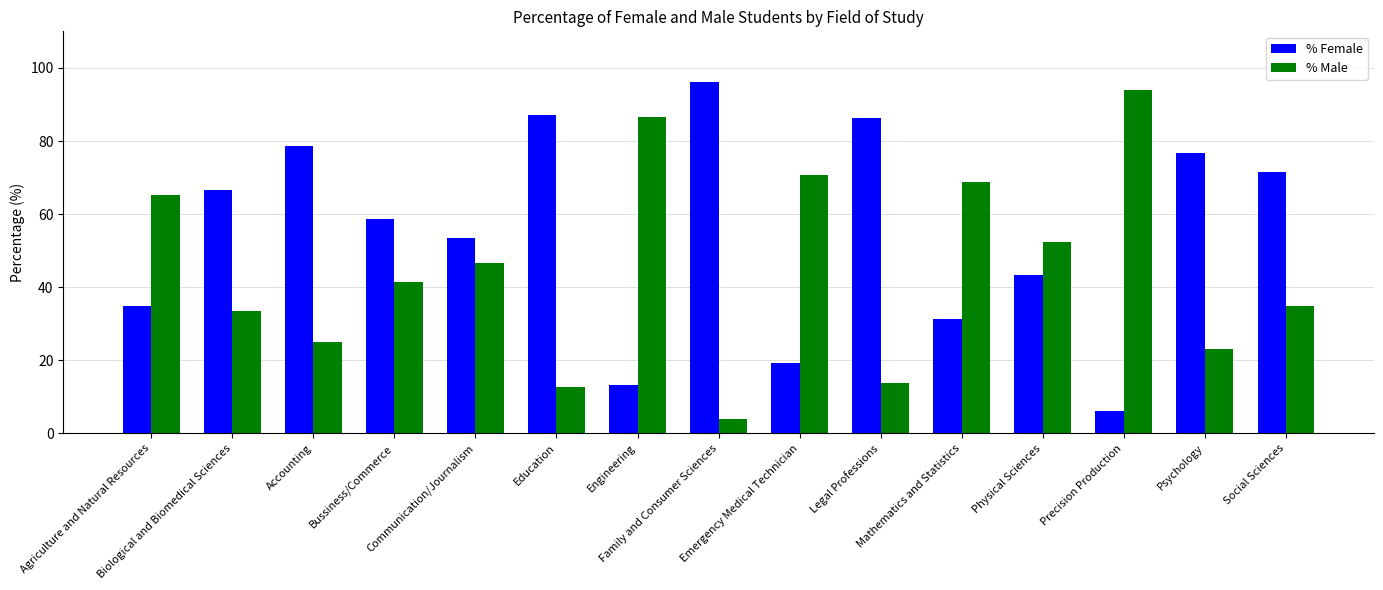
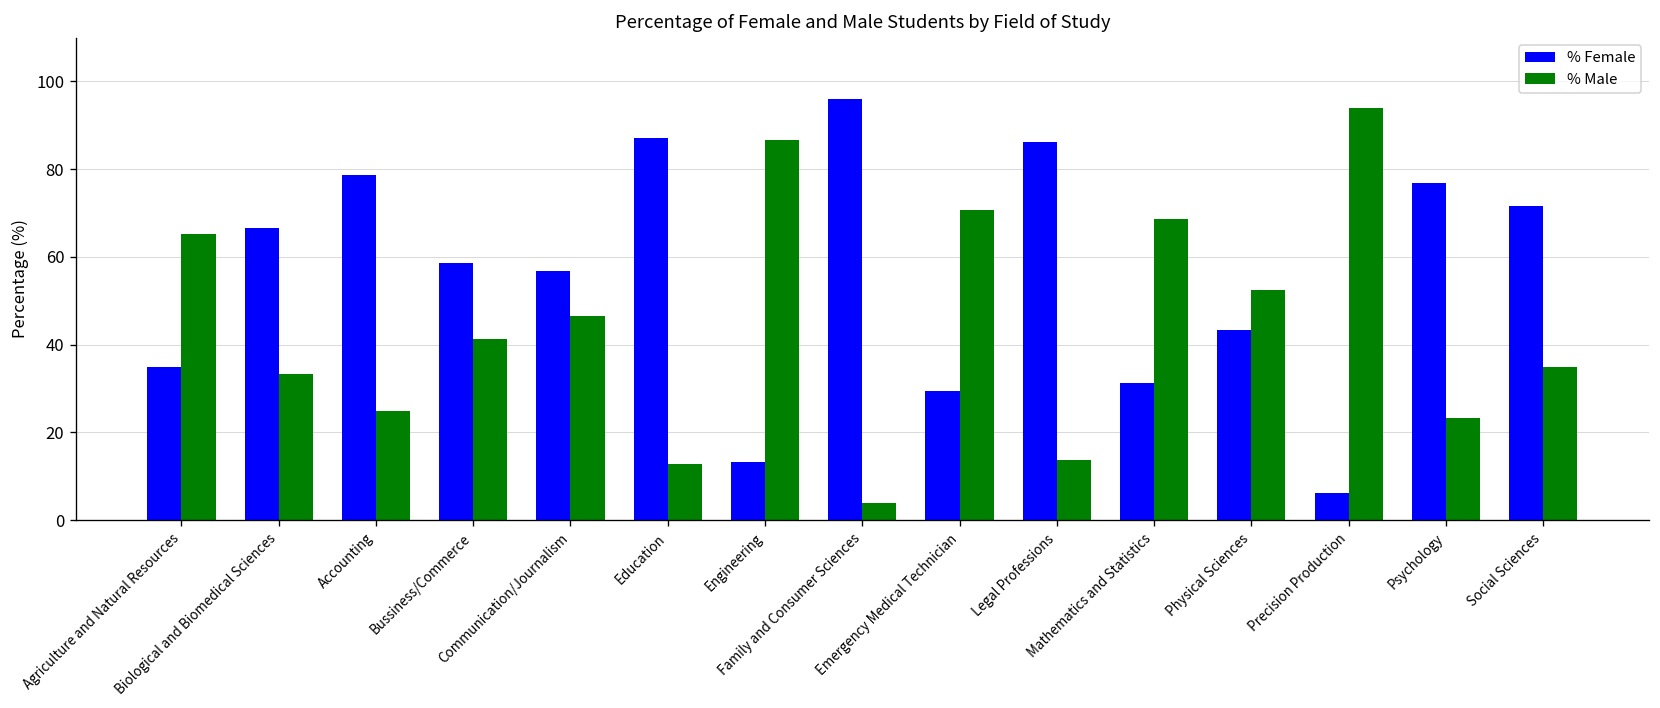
% Female, Communication/Journalism: 54 -> 57
% Female, Emergency Medical Technician: 19 -> 29
